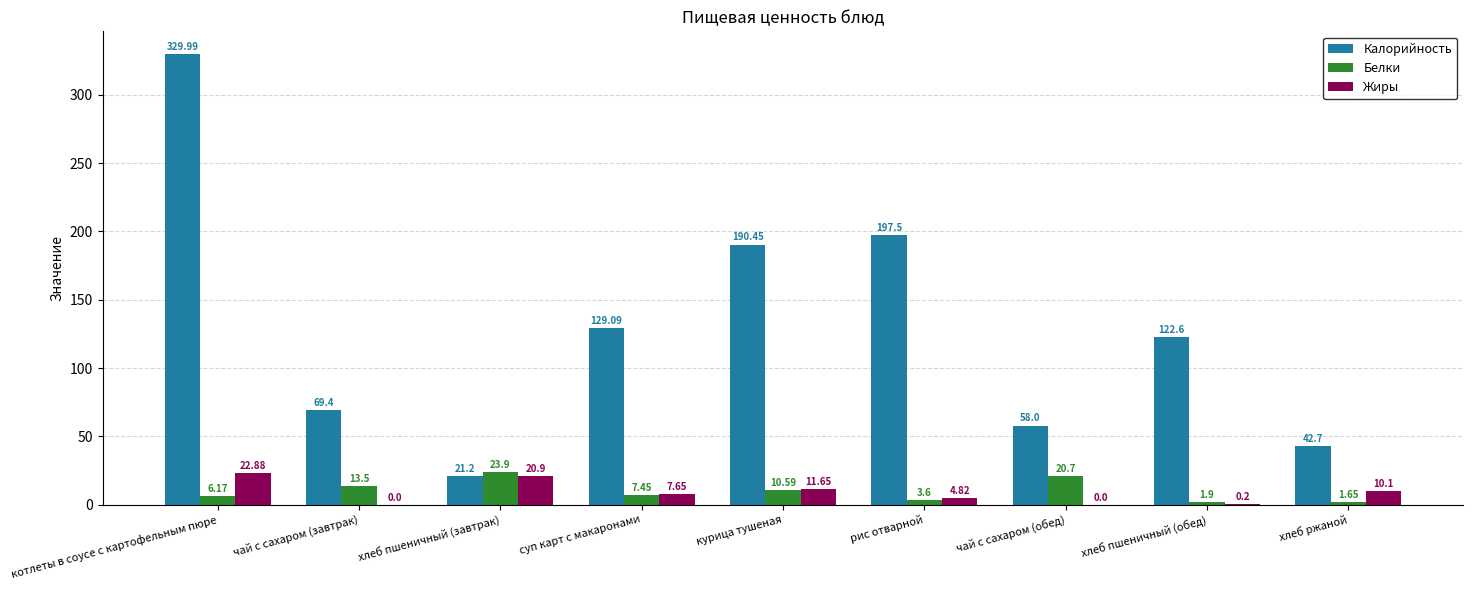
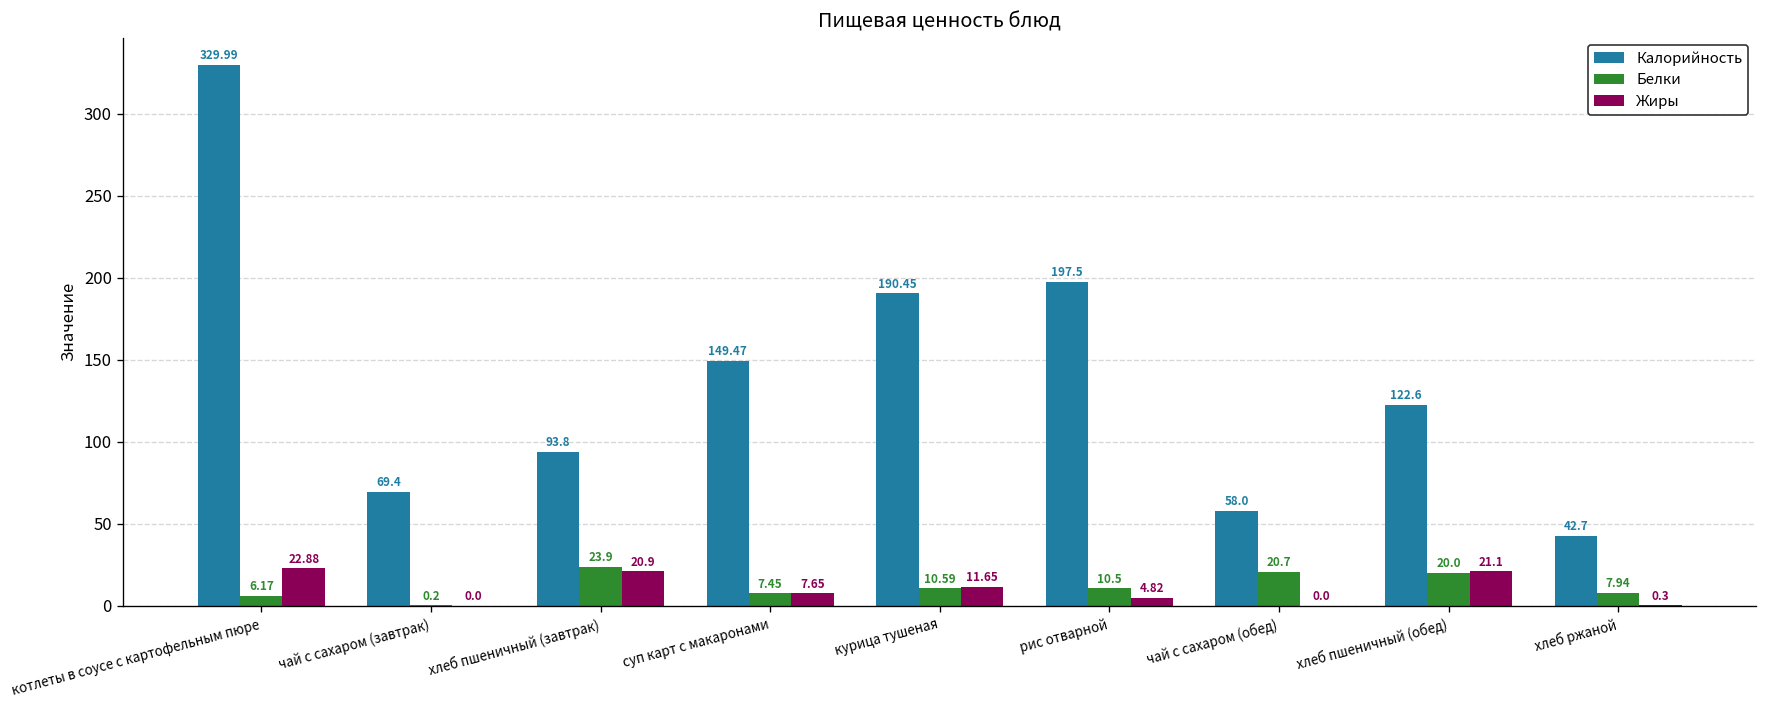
Белки, чай с сахаром (завтрак): 13.5 -> 0.2
Калорийность, хлеб пшеничный (завтрак): 21.2 -> 93.8
Калорийность, суп карт с макаронами: 129.09 -> 149.47
Белки, рис отварной: 3.6 -> 10.5
Белки, хлеб пшеничный (обед): 1.9 -> 20.0
Жиры, хлеб пшеничный (обед): 0.2 -> 21.1
Белки, хлеб ржаной: 1.65 -> 7.94
Жиры, хлеб ржаной: 10.1 -> 0.3
